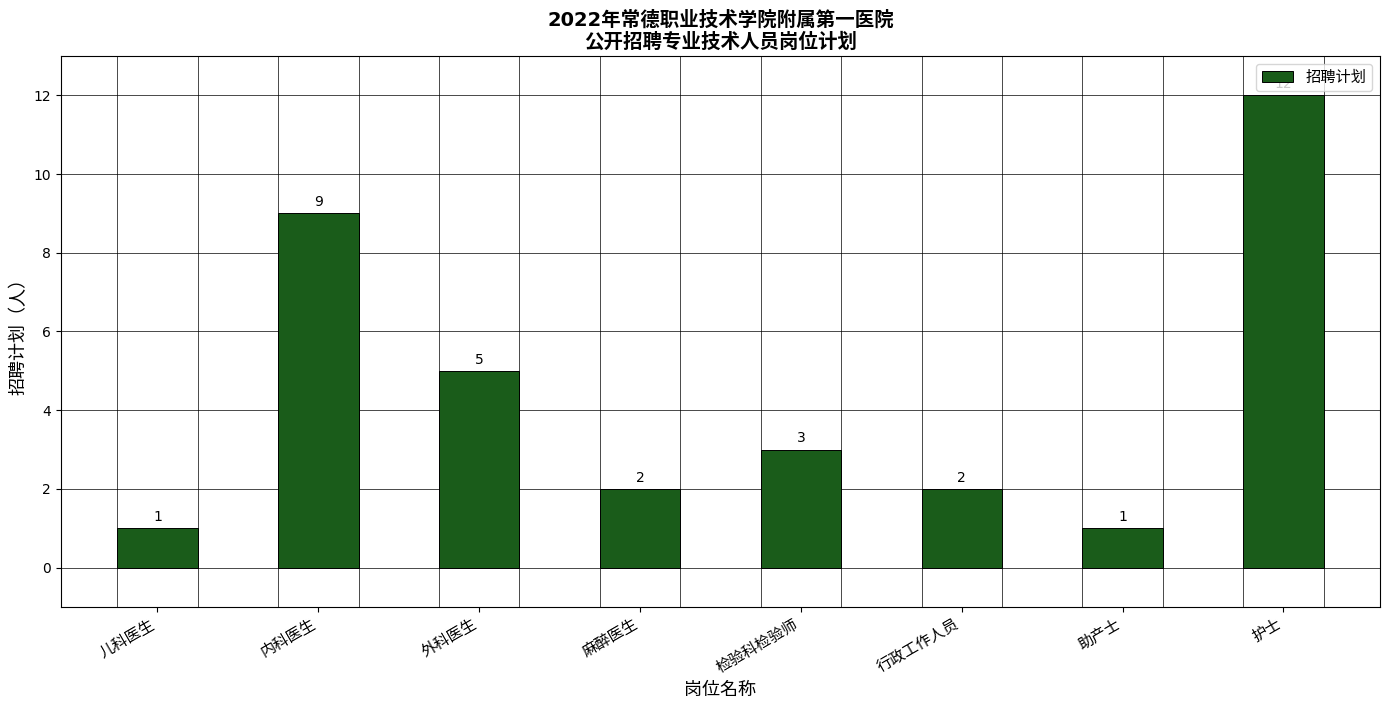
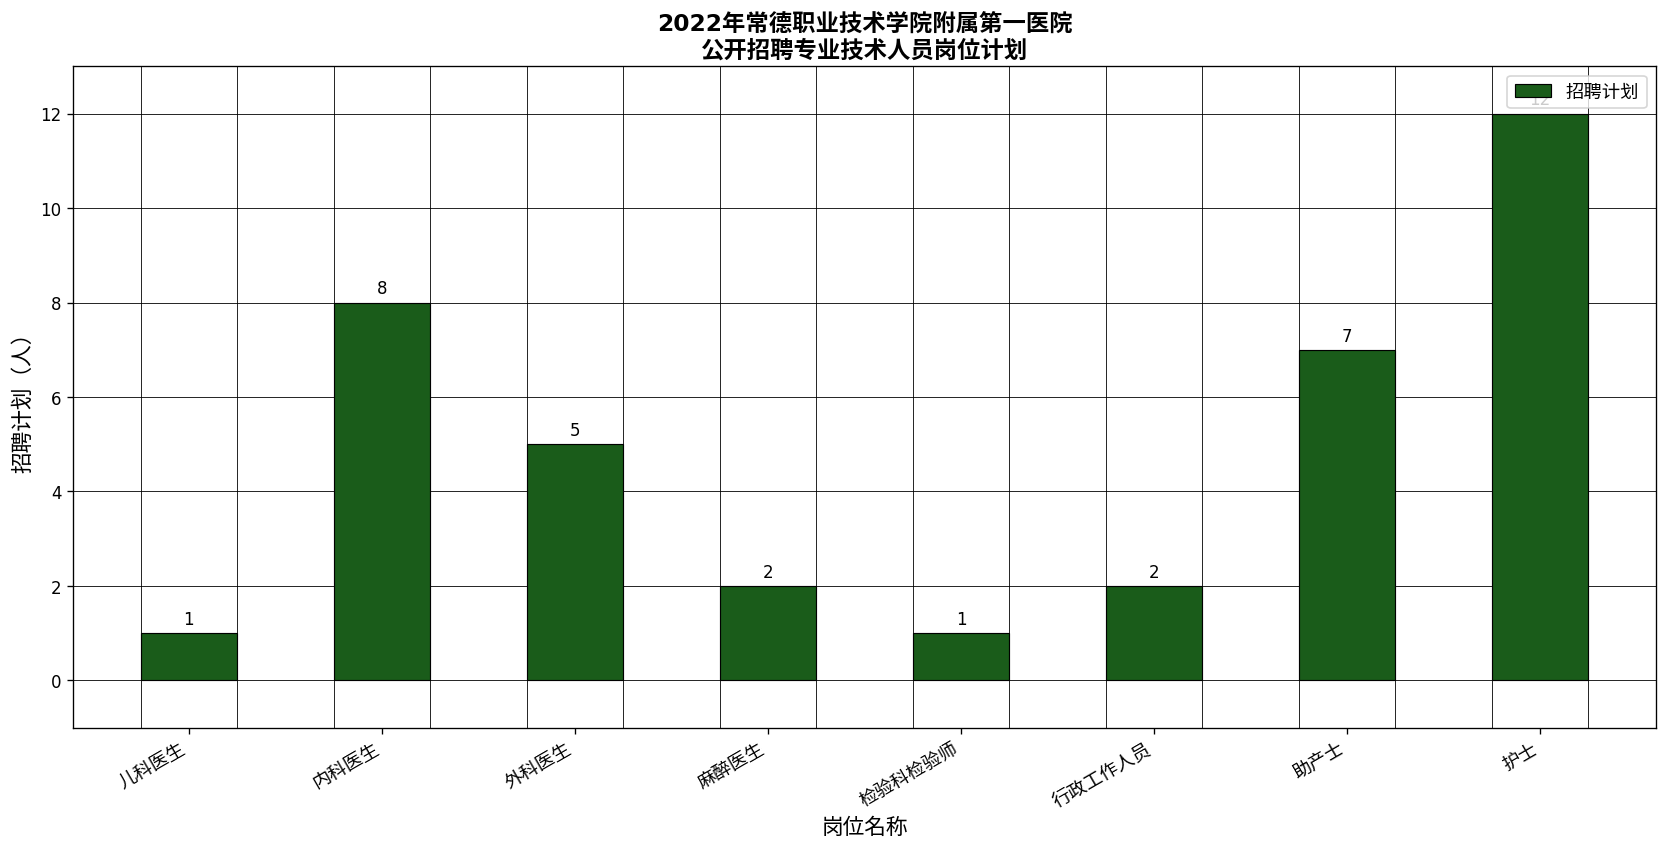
内科医生: 9 -> 8
检验科检验师: 3 -> 1
助产士: 1 -> 7
